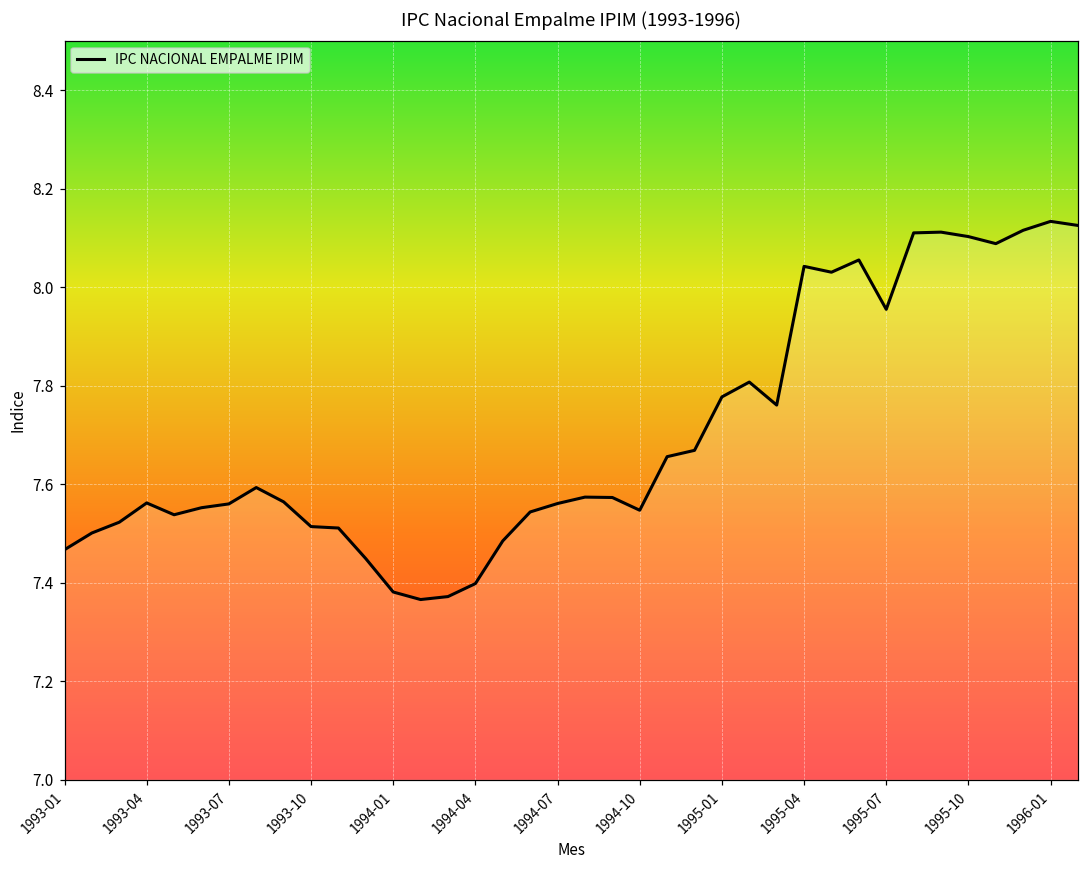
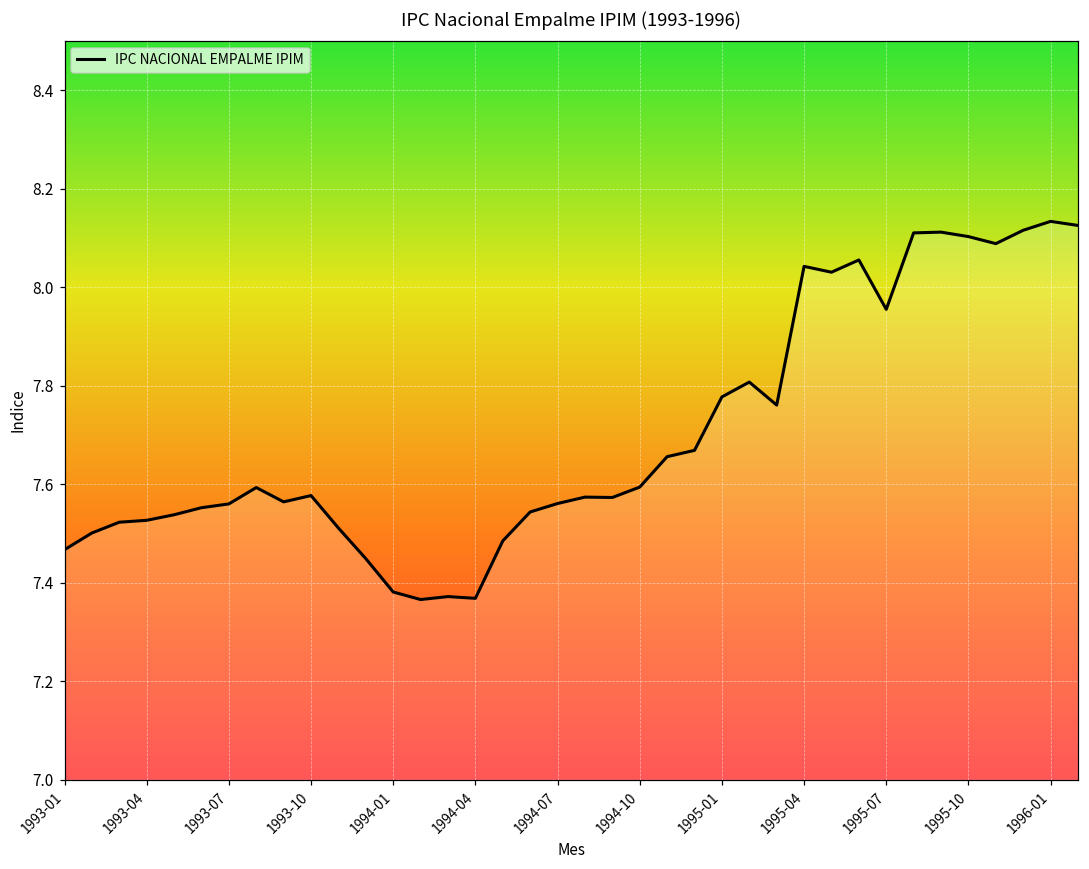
1993-04: 7.56 -> 7.53
1993-10: 7.51 -> 7.58
1994-04: 7.40 -> 7.37
1994-10: 7.55 -> 7.59
